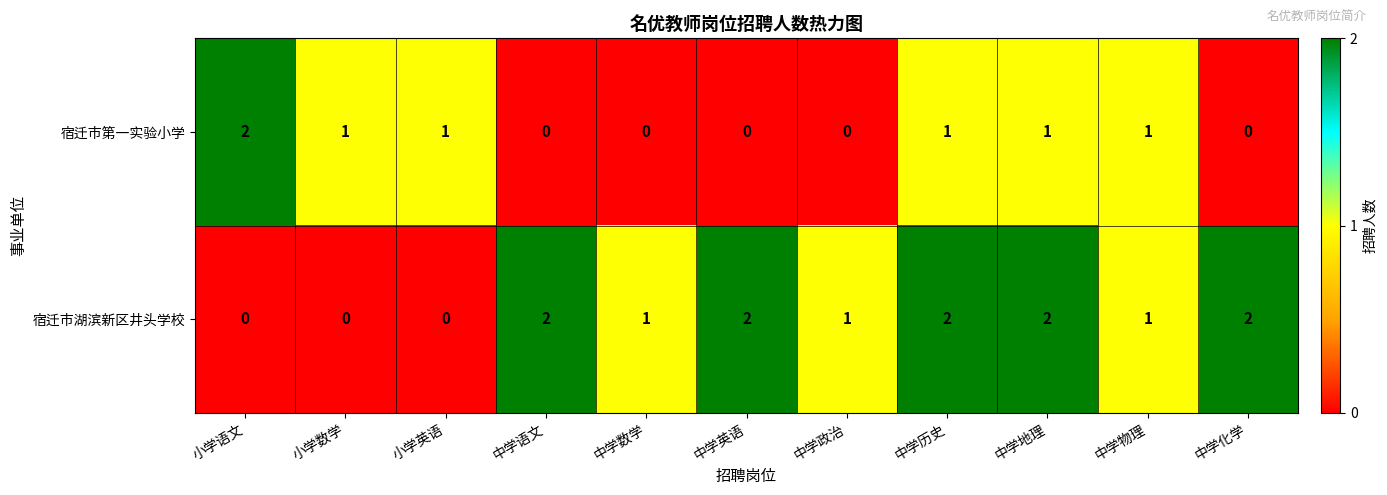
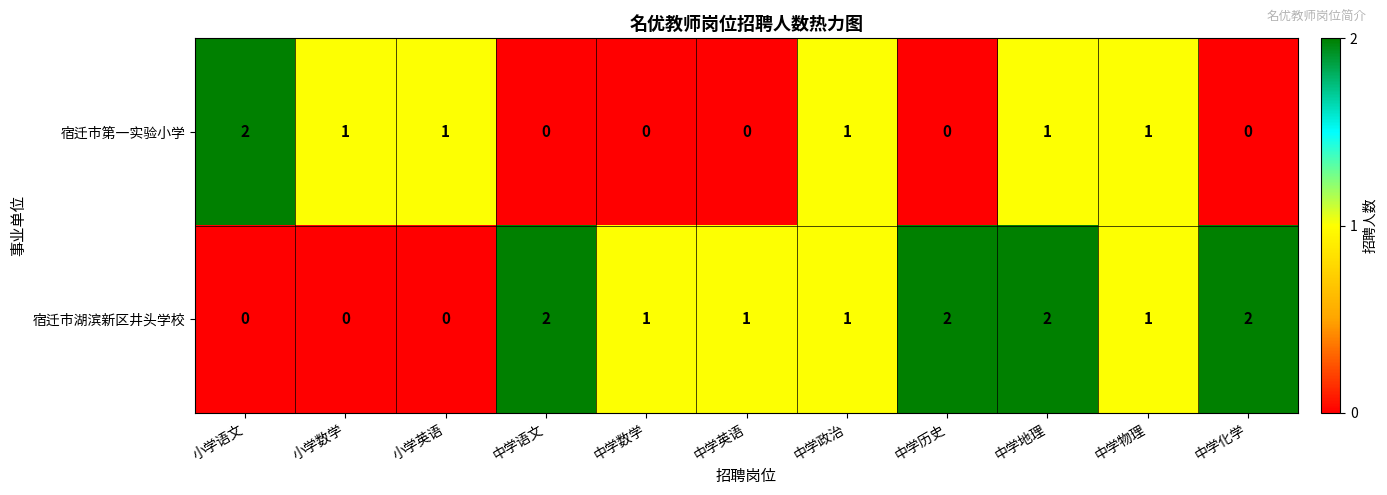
宿迁市第一实验小学, 中学政治: 0 -> 1
宿迁市第一实验小学, 中学历史: 1 -> 0
宿迁市湖滨新区井头学校, 中学英语: 2 -> 1
